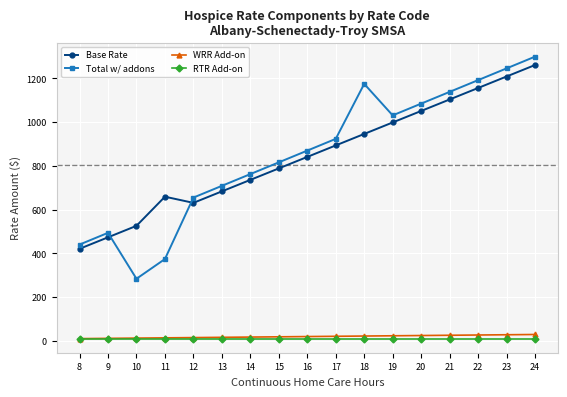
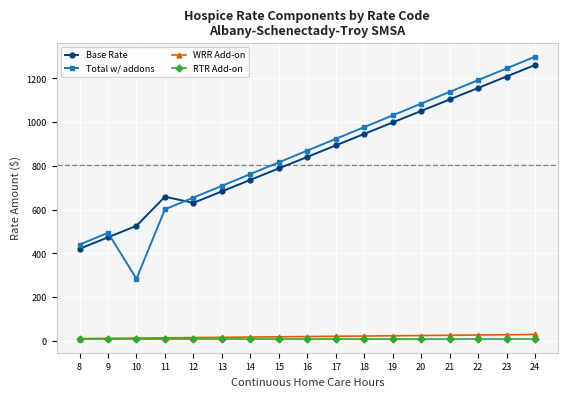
Total w/ addons, 11: 370 -> 600
Total w/ addons, 18: 1180 -> 980
